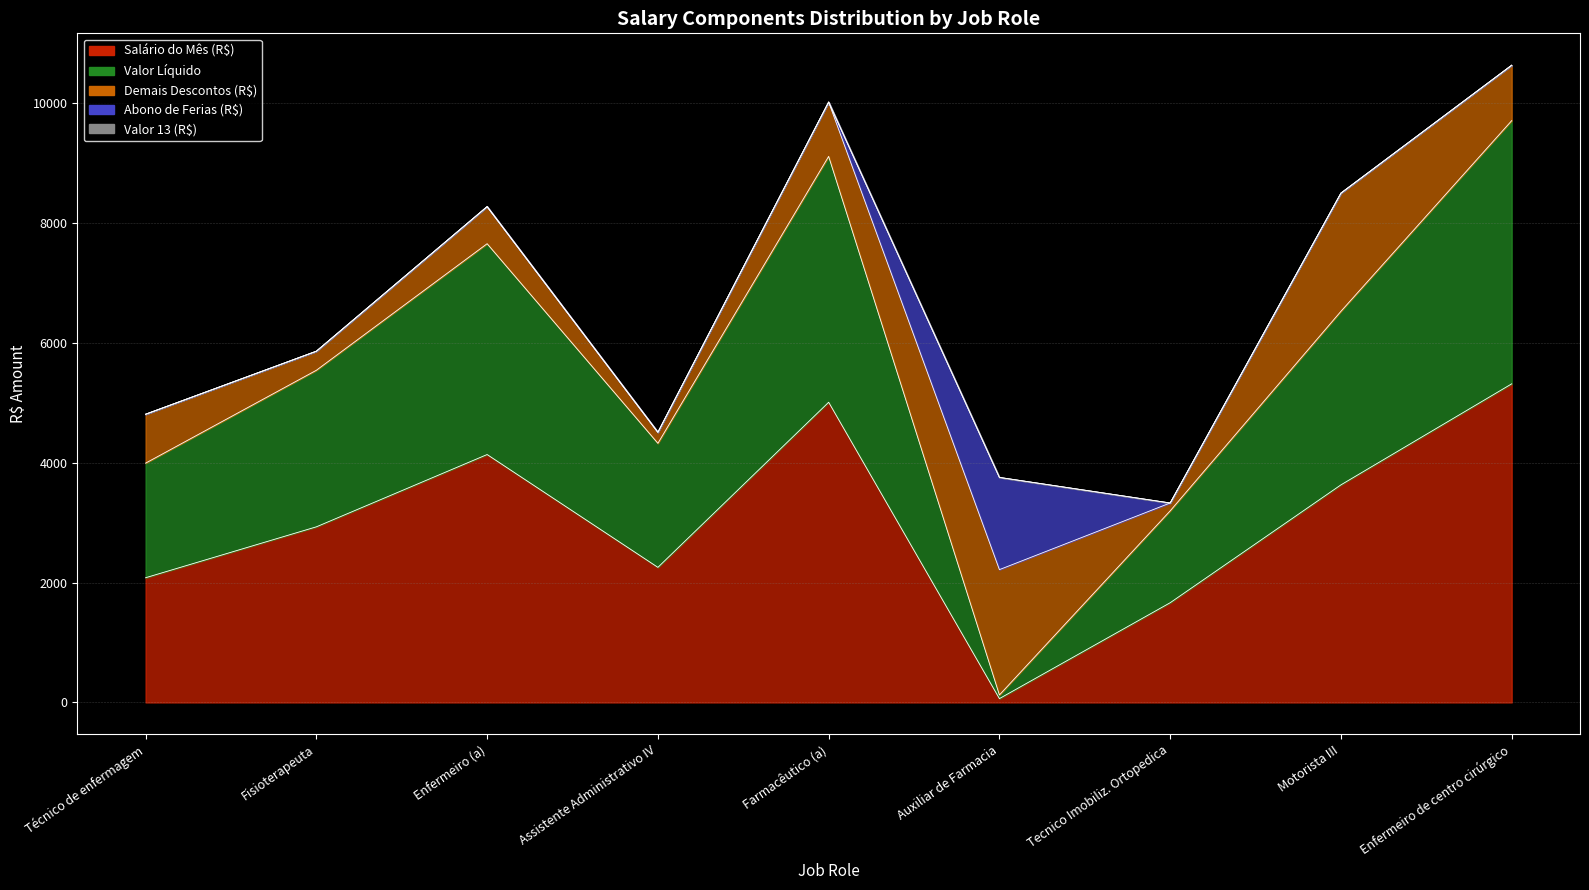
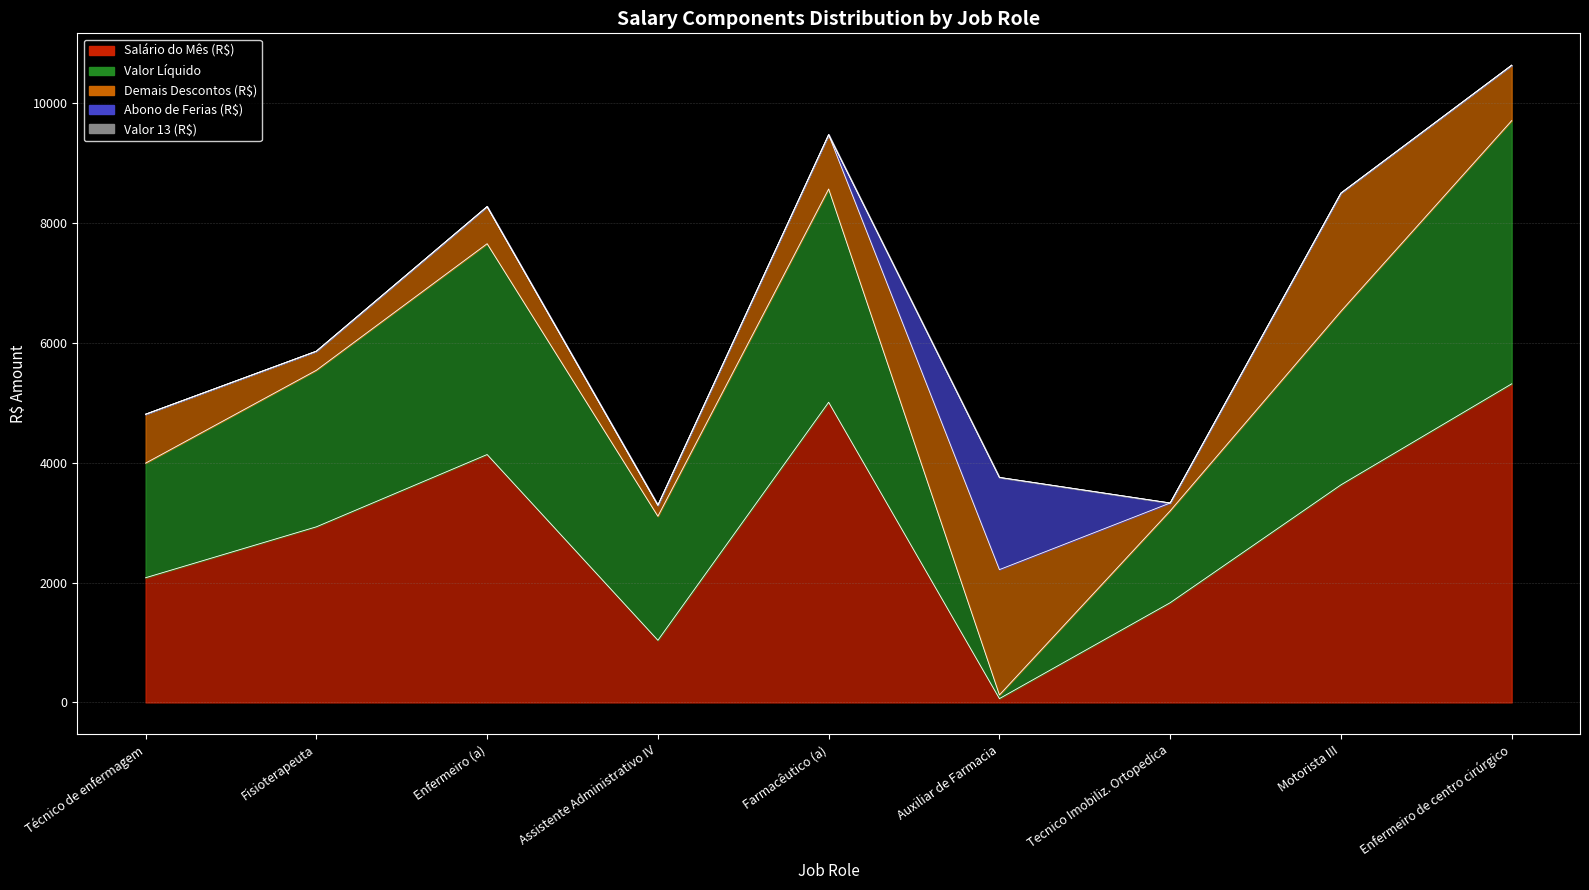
Salário do Mês (R$), Assistente Administrativo IV: 2300 -> 1000
Valor Líquido, Farmacêutico (a): 4100 -> 3600
